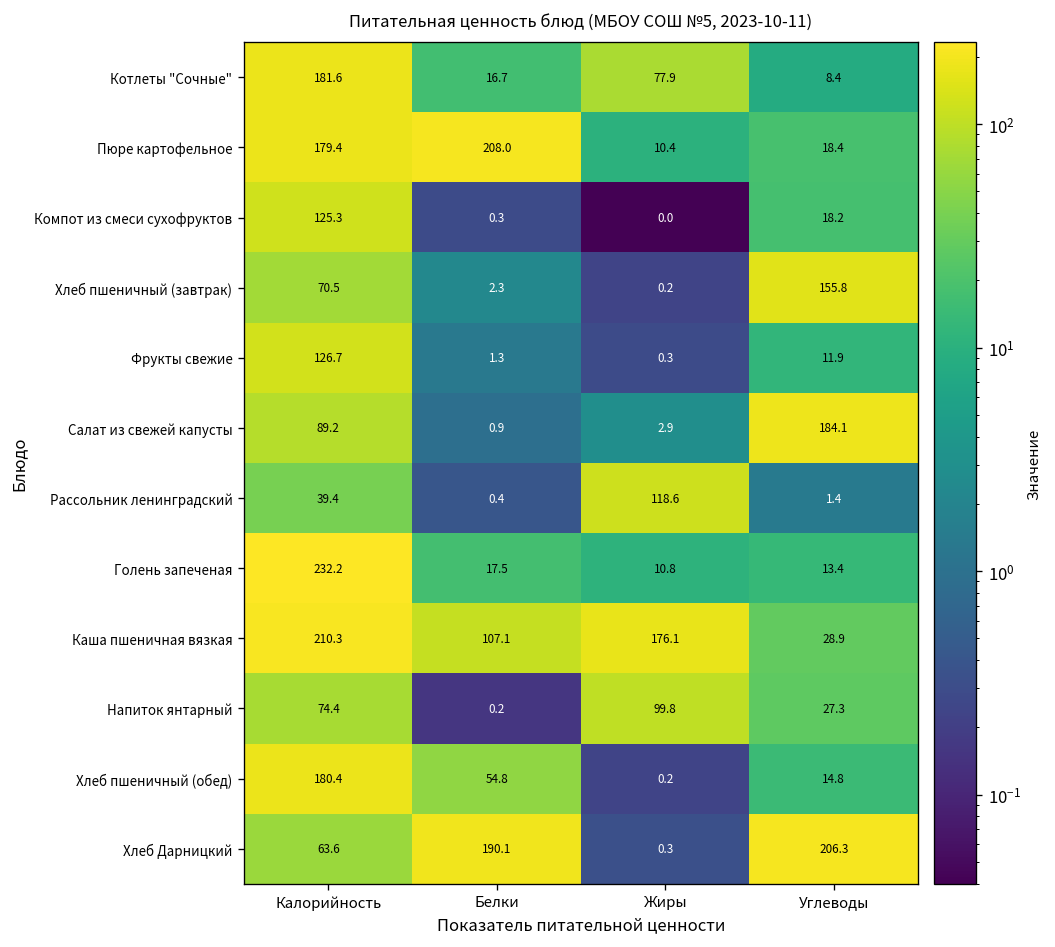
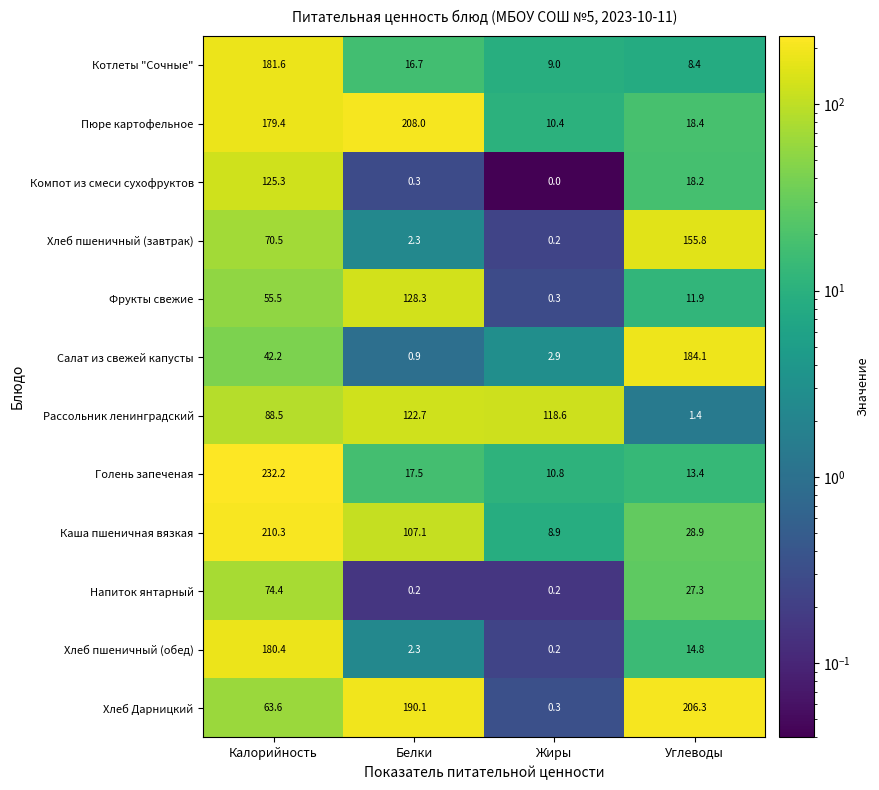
Котлеты "Сочные", Жиры: 77.9 -> 9.0
Фрукты свежие, Калорийность: 126.7 -> 55.5
Фрукты свежие, Белки: 1.3 -> 128.3
Салат из свежей капусты, Калорийность: 89.2 -> 42.2
Рассольник ленинградский, Калорийность: 39.4 -> 88.5
Рассольник ленинградский, Белки: 0.4 -> 122.7
Каша пшеничная вязкая, Жиры: 176.1 -> 8.9
Напиток янтарный, Жиры: 99.8 -> 0.2
Хлеб пшеничный (обед), Белки: 54.8 -> 2.3
